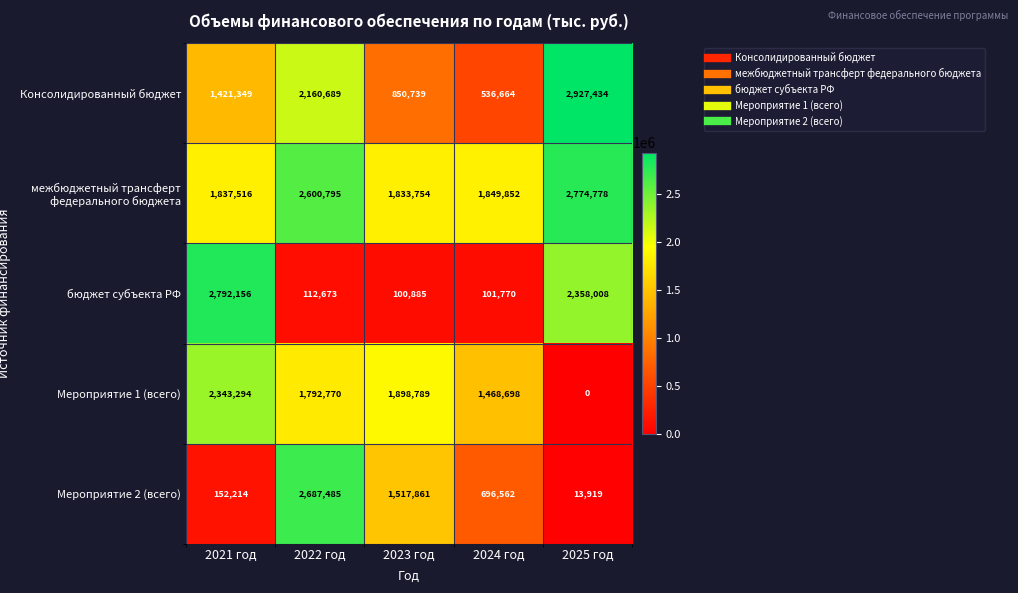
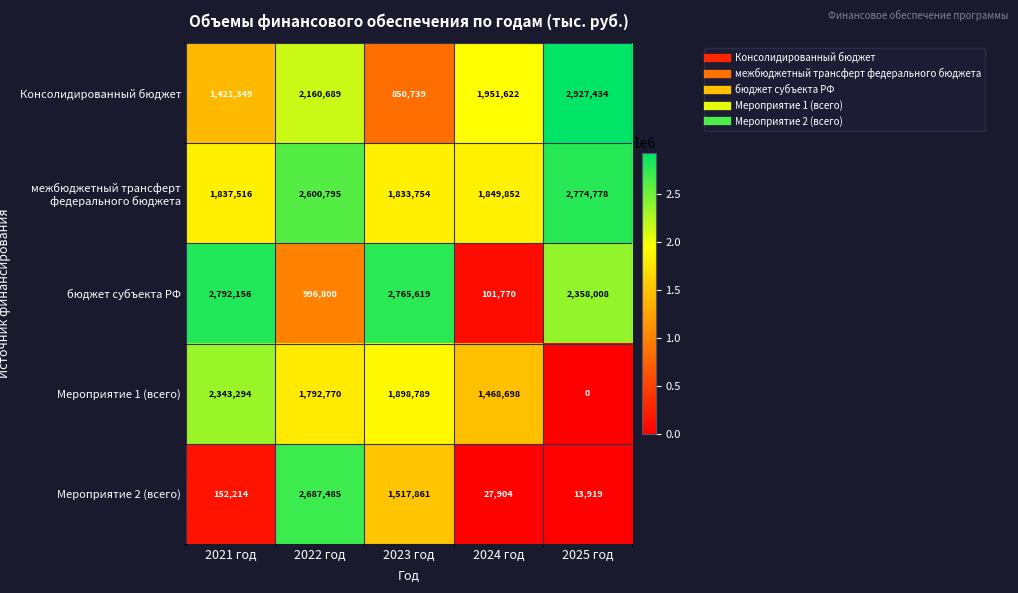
Консолидированный бюджет, 2024 год: 536,664 -> 1,951,622
бюджет субъекта РФ, 2022 год: 112,673 -> 996,800
бюджет субъекта РФ, 2023 год: 100,885 -> 2,765,619
Мероприятие 2 (всего), 2024 год: 696,562 -> 27,904
